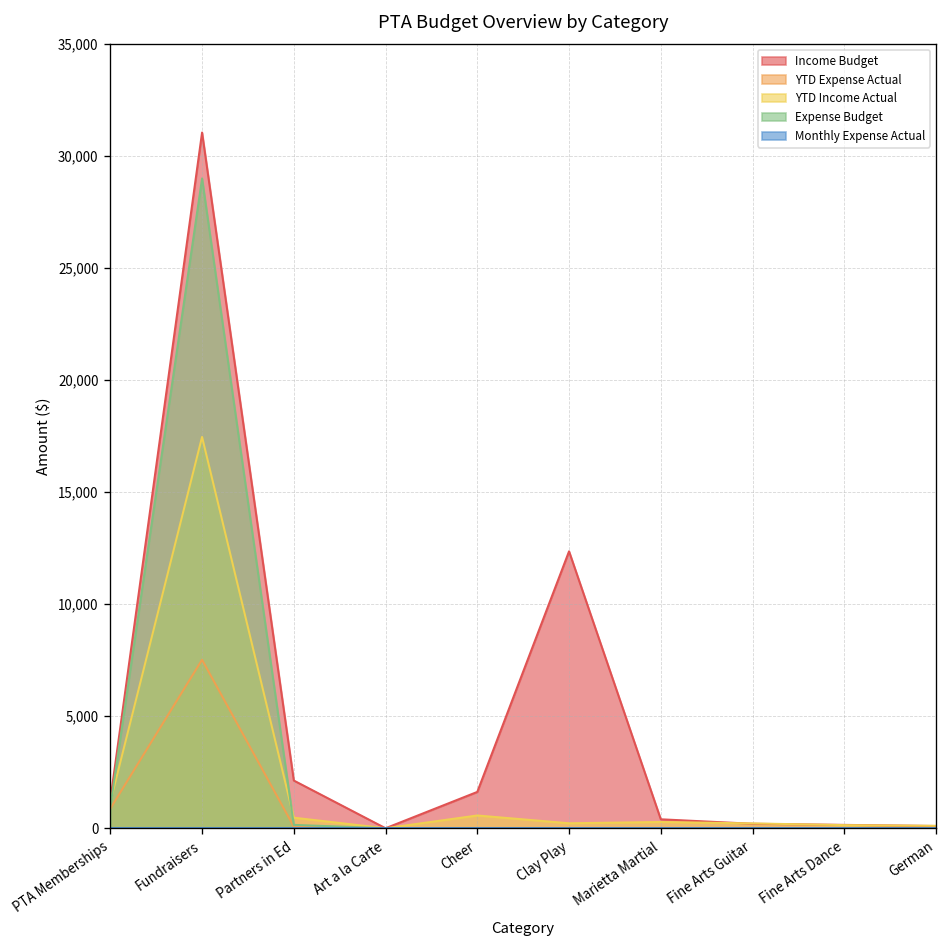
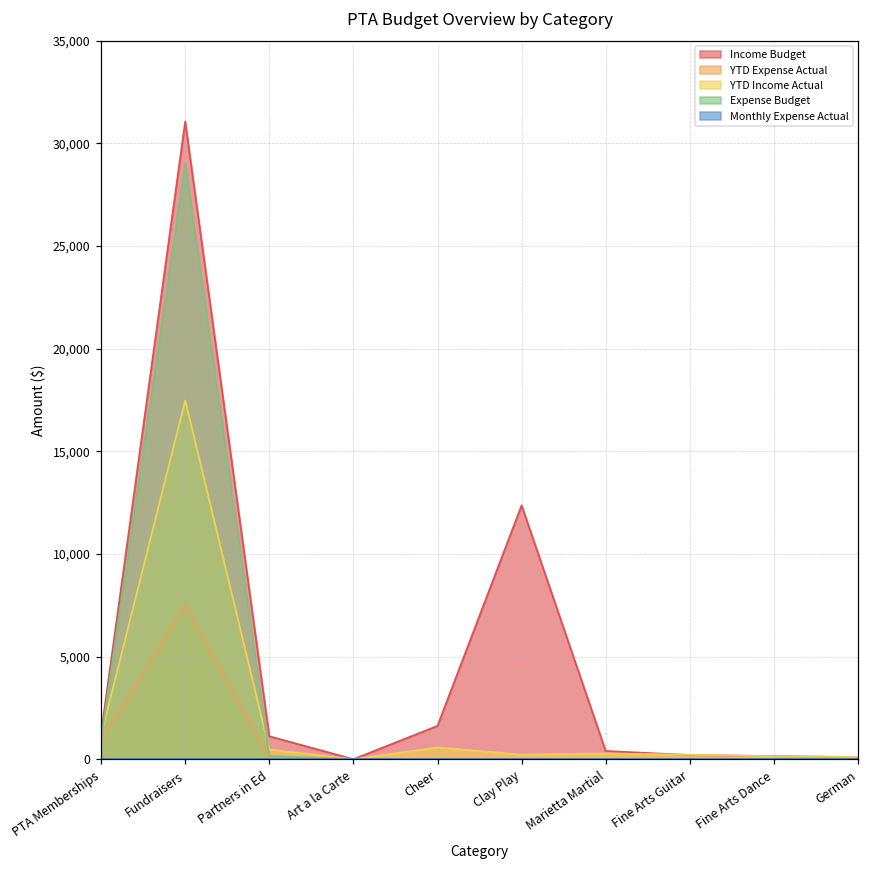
Income Budget, Partners in Ed: 2,100 -> 1,100
